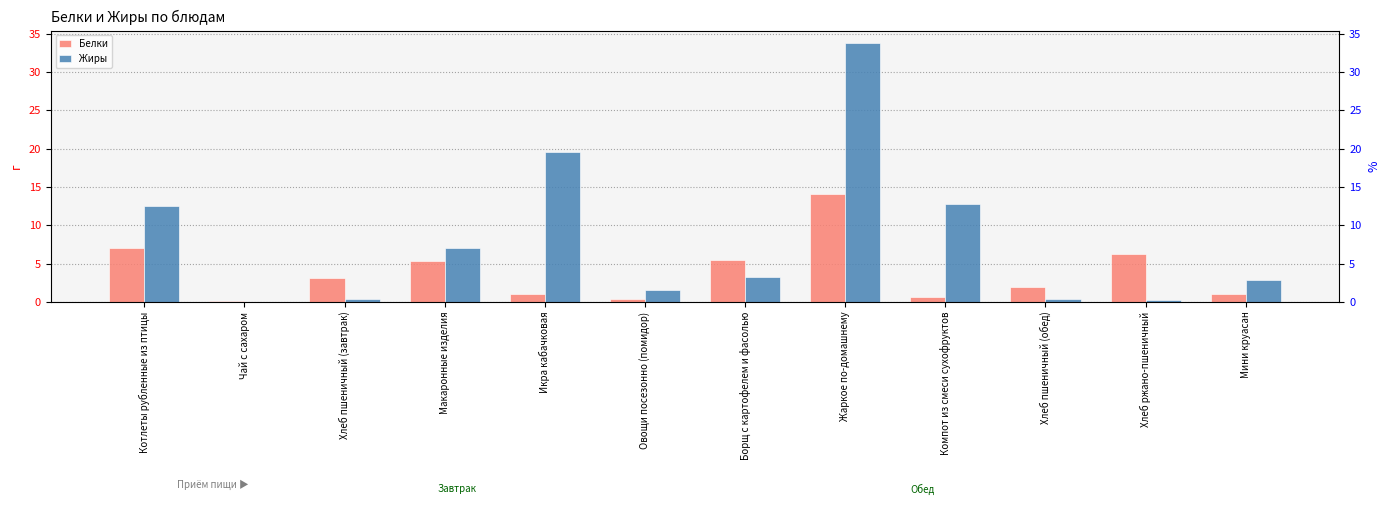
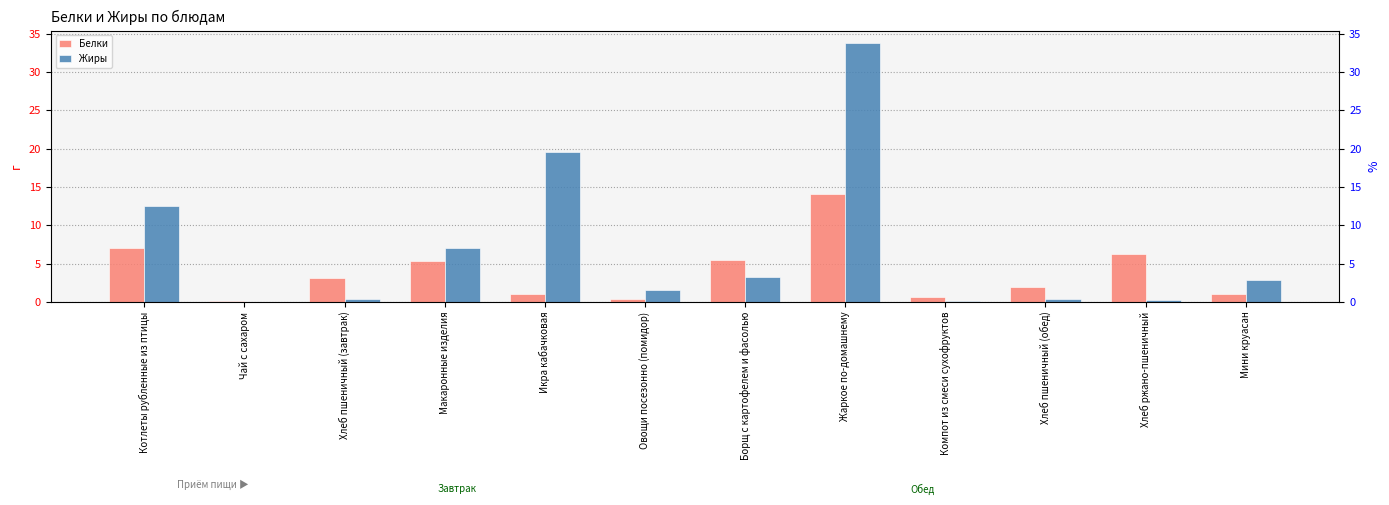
Жиры, Компот из смеси сухофруктов: 13 -> 0
